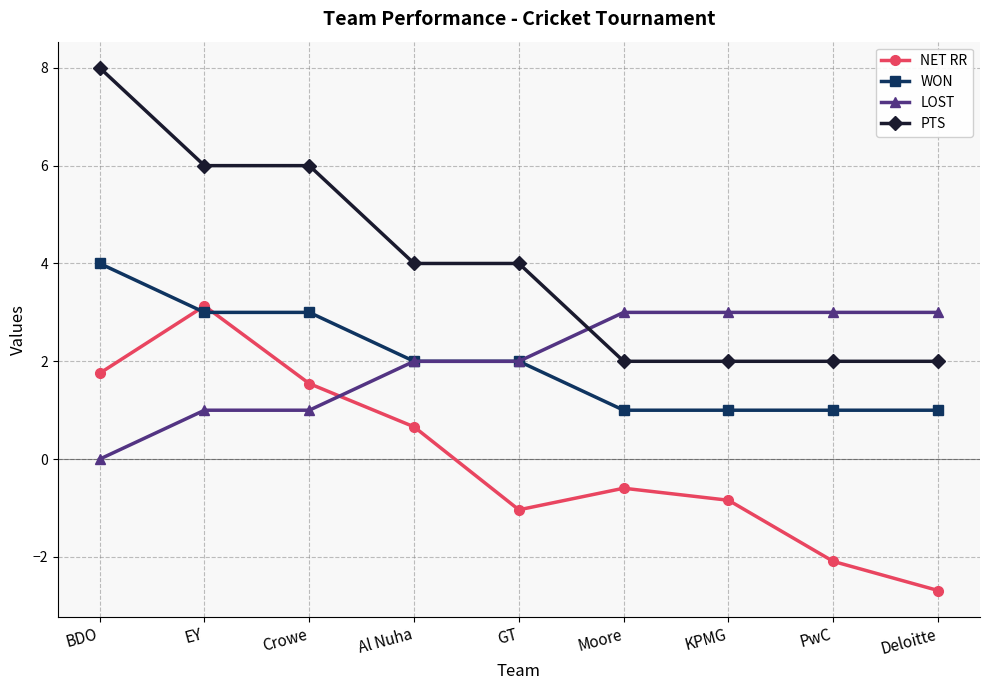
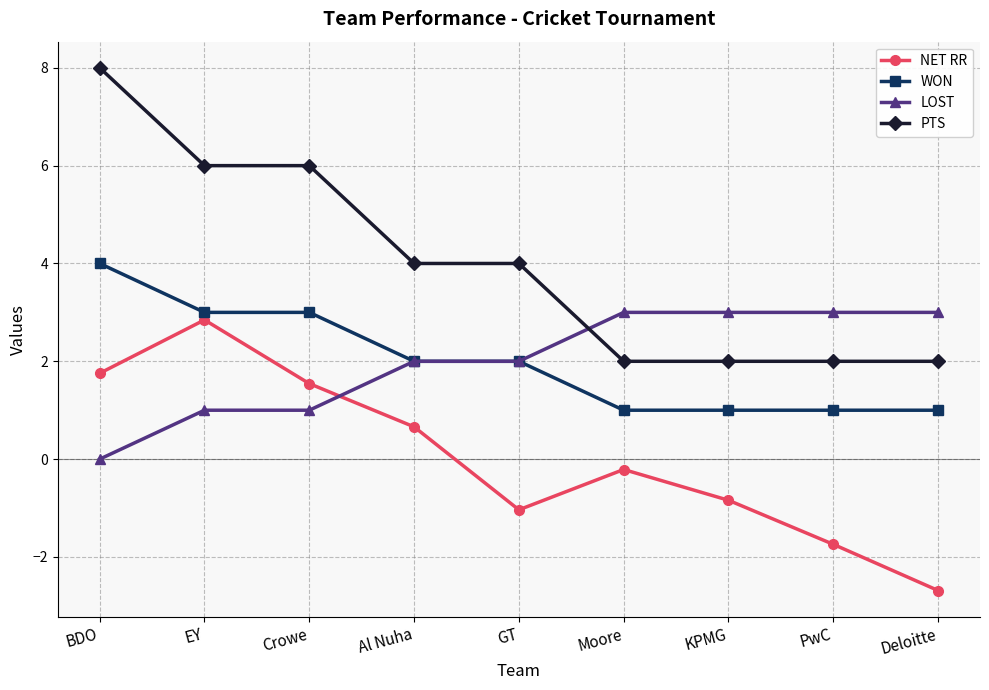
NET RR, EY: 3.1 -> 2.8
NET RR, Moore: -0.6 -> -0.2
NET RR, PwC: -2.1 -> -1.7
